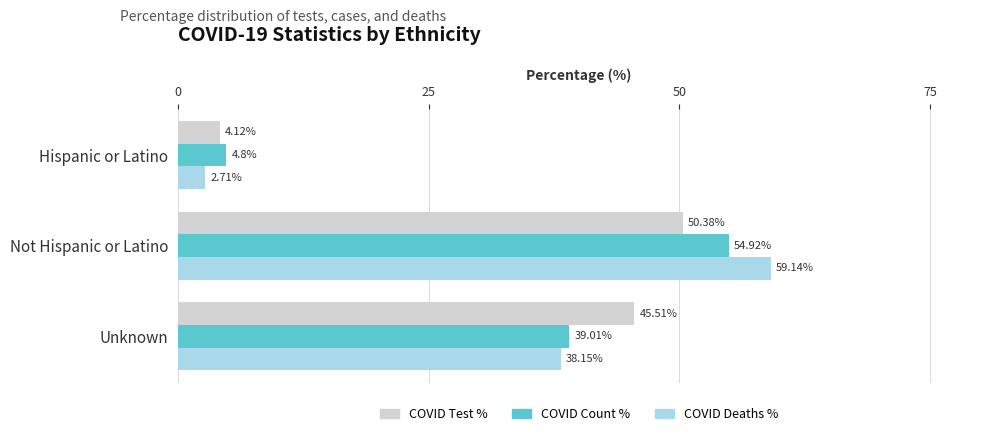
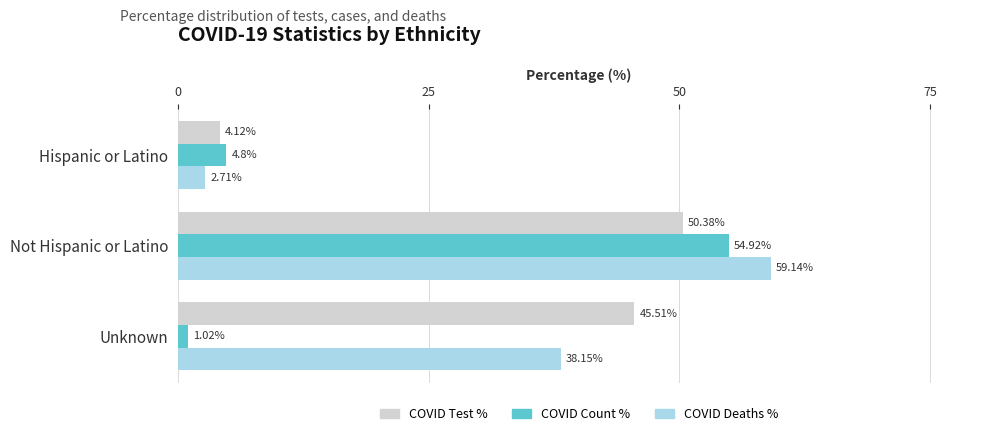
COVID Count %, Unknown: 39.01% -> 1.02%
